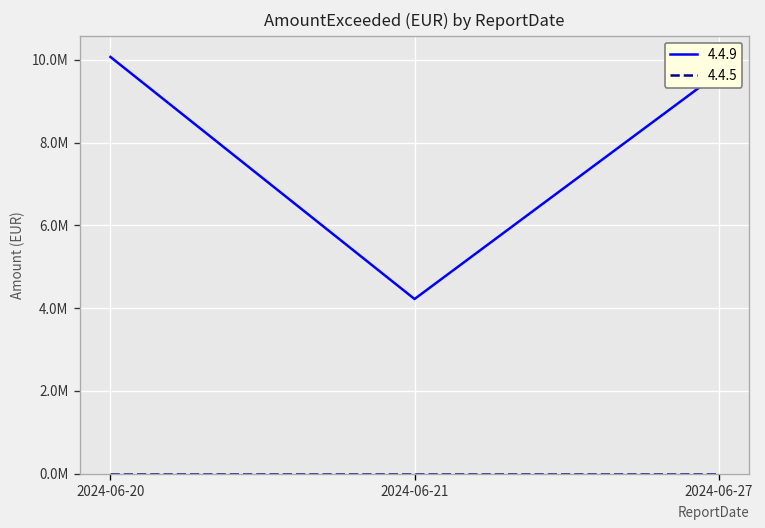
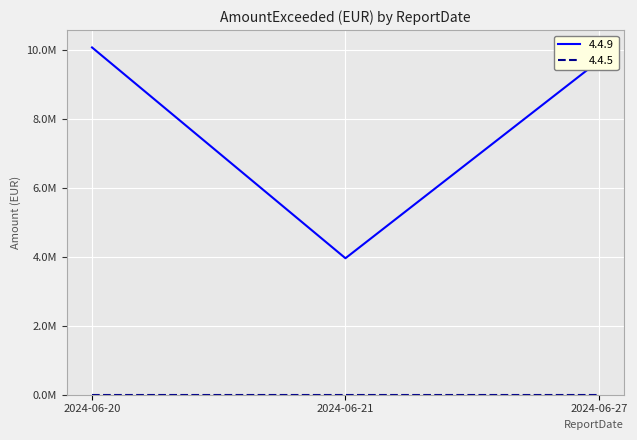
4.4.9, 2024-06-21: 4200000 -> 4000000
